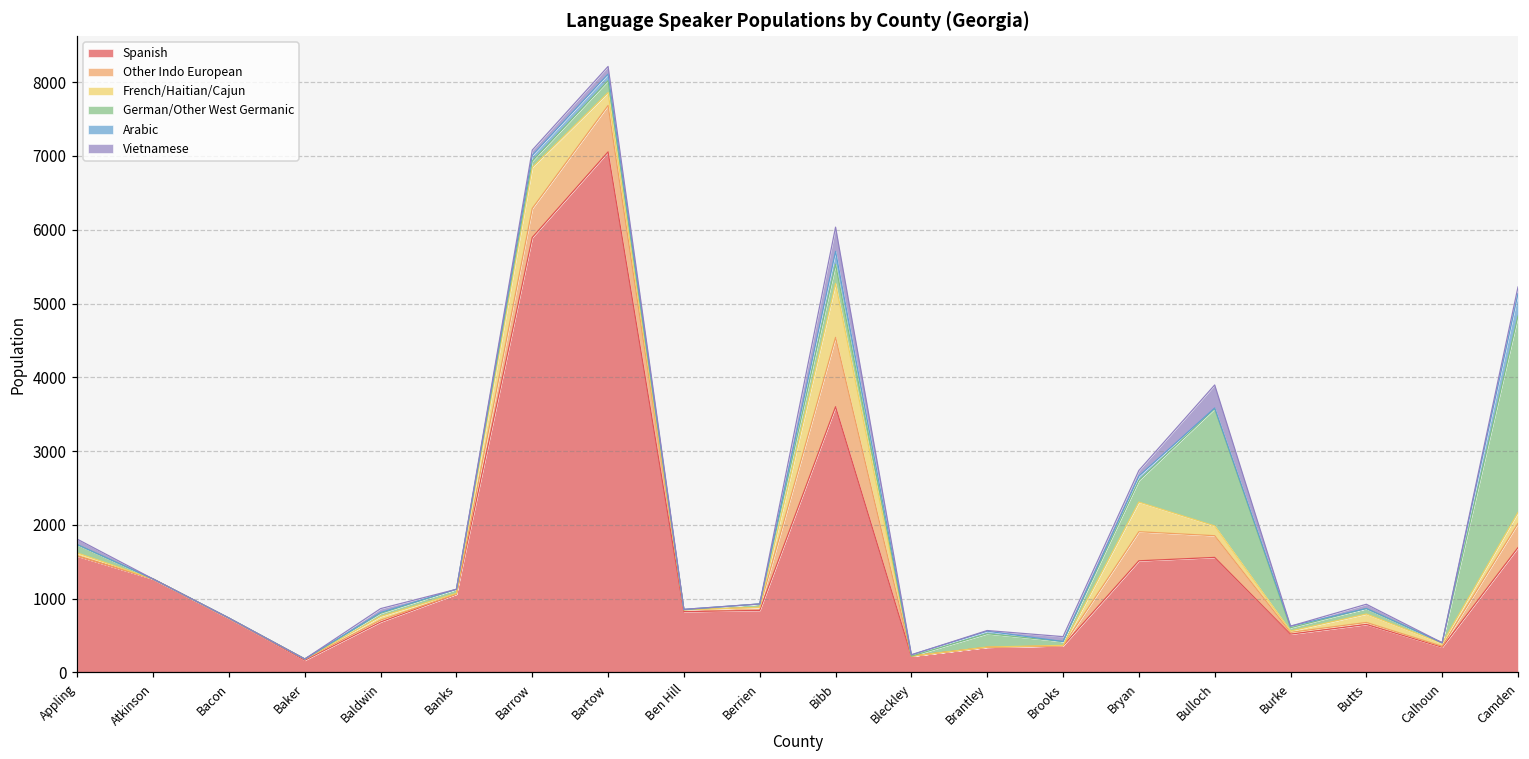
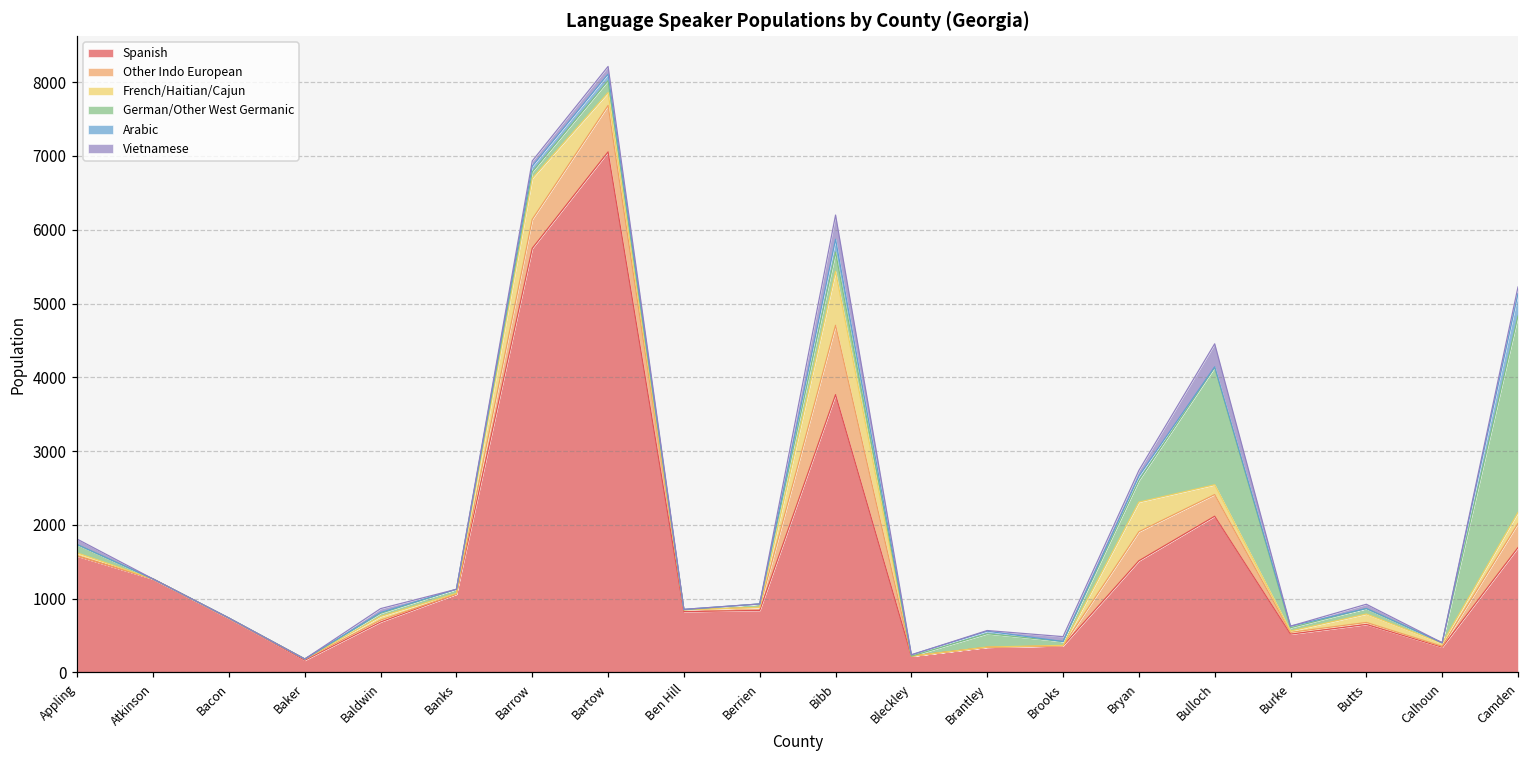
Spanish, Barrow: 5900 -> 5700
Spanish, Bibb: 3600 -> 3800
Spanish, Bulloch: 1600 -> 2100
